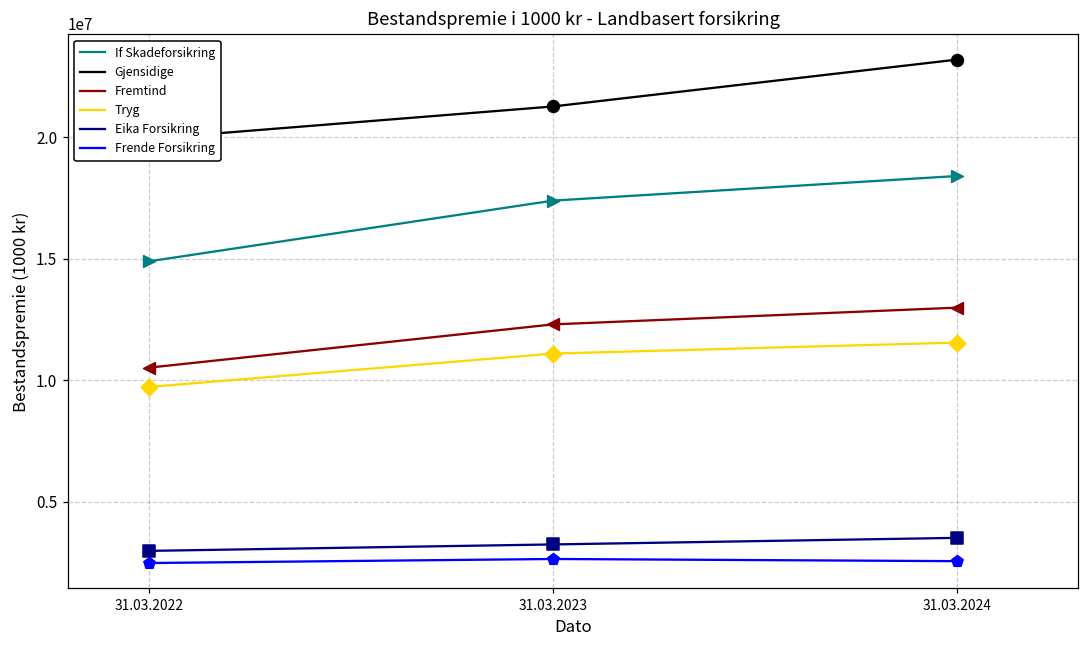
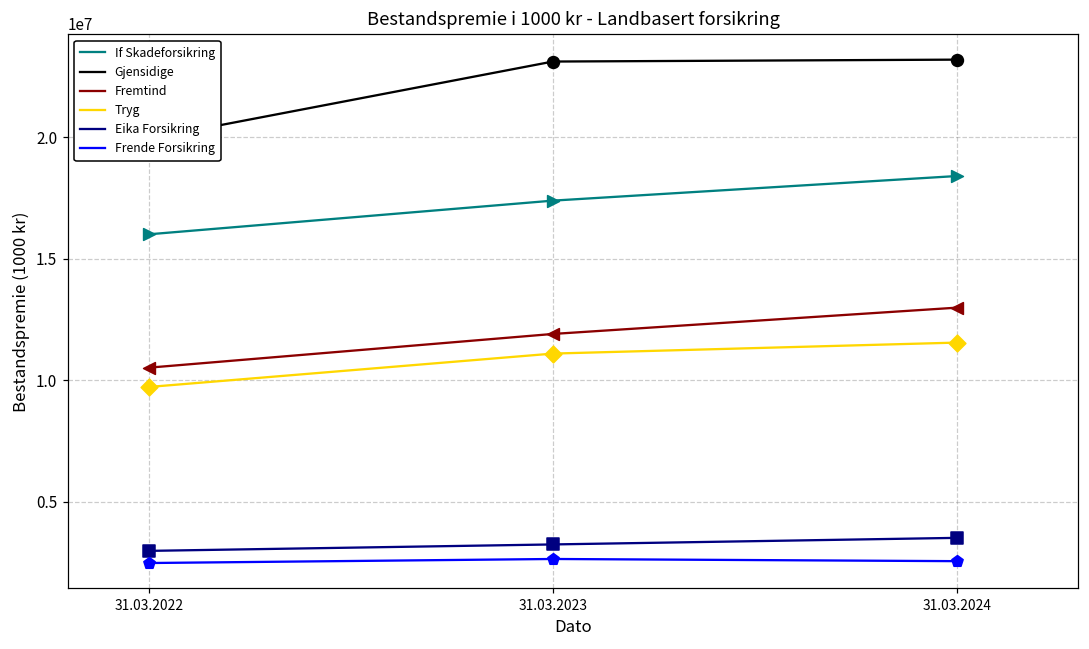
If Skadeforsikring, 31.03.2022: 14900000 -> 16000000
Gjensidige, 31.03.2023: 21300000 -> 23100000
Fremtind, 31.03.2023: 12300000 -> 11900000
